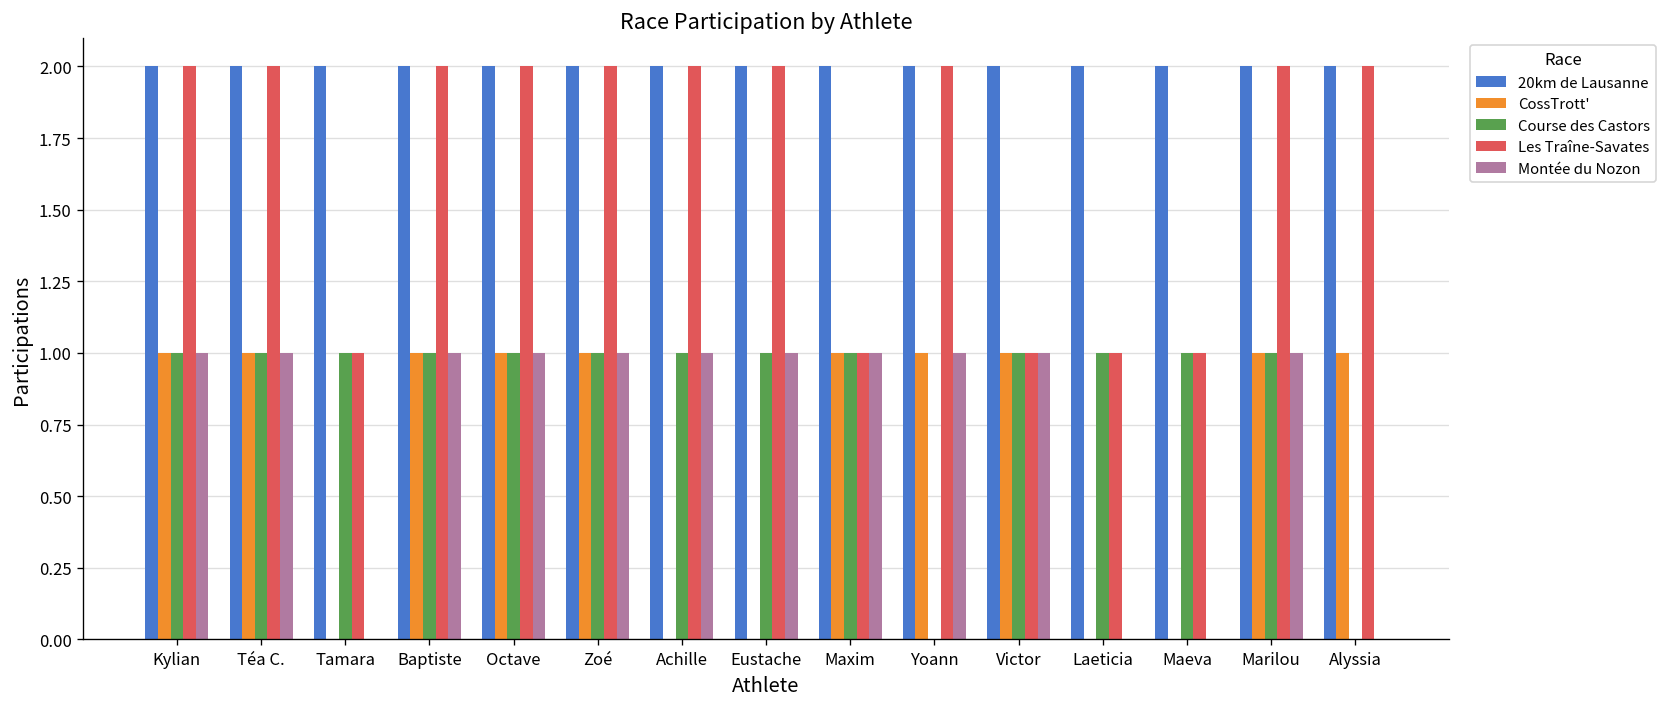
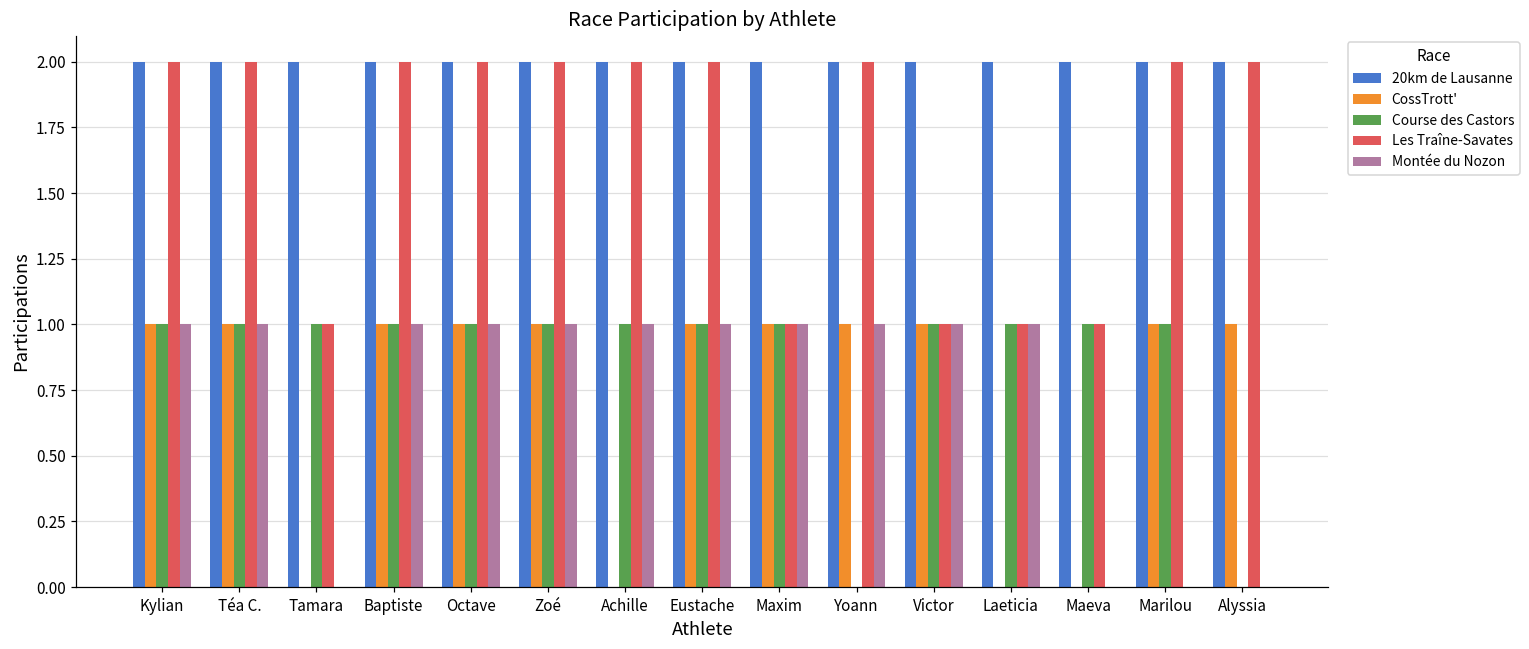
CossTrott', Eustache: 0 -> 1
Montée du Nozon, Laeticia: 0 -> 1
Montée du Nozon, Marilou: 1 -> 0
